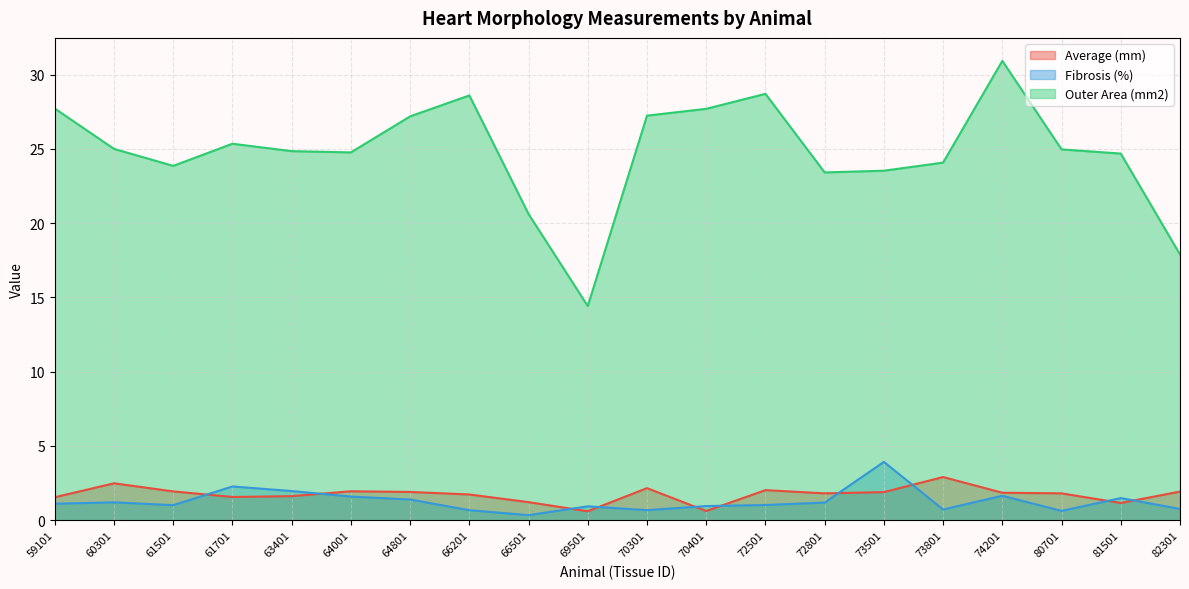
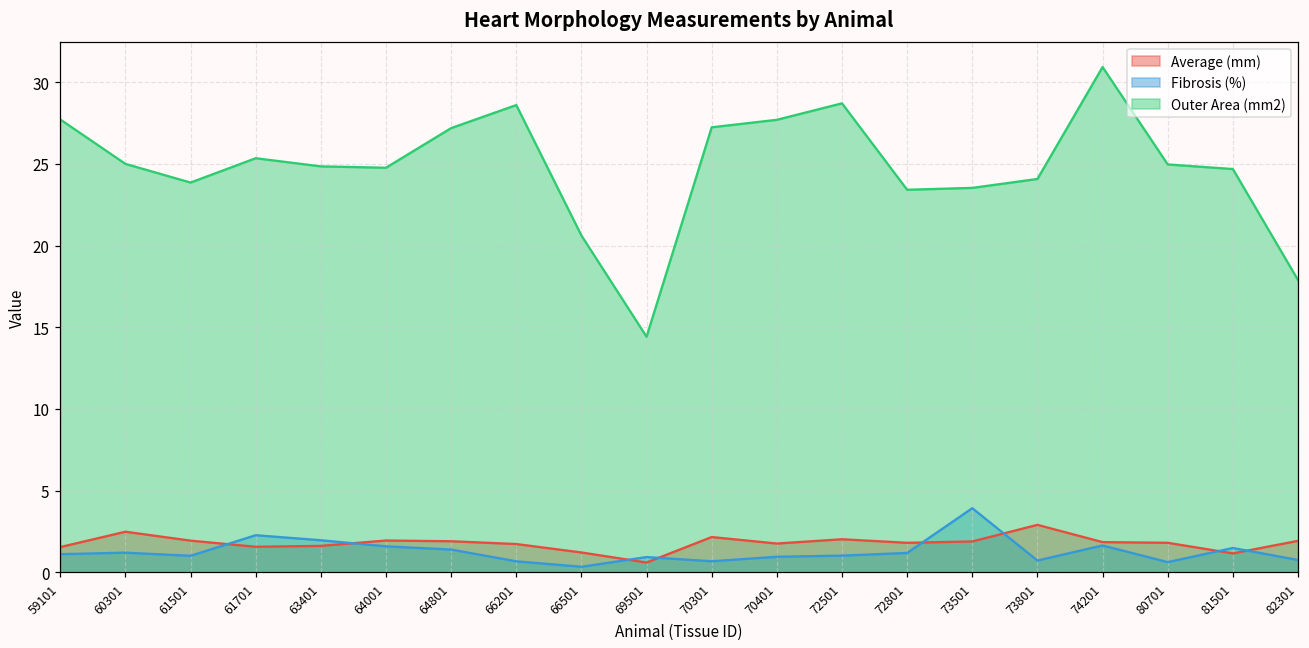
Average (mm), 70401: 0.6 -> 1.8
